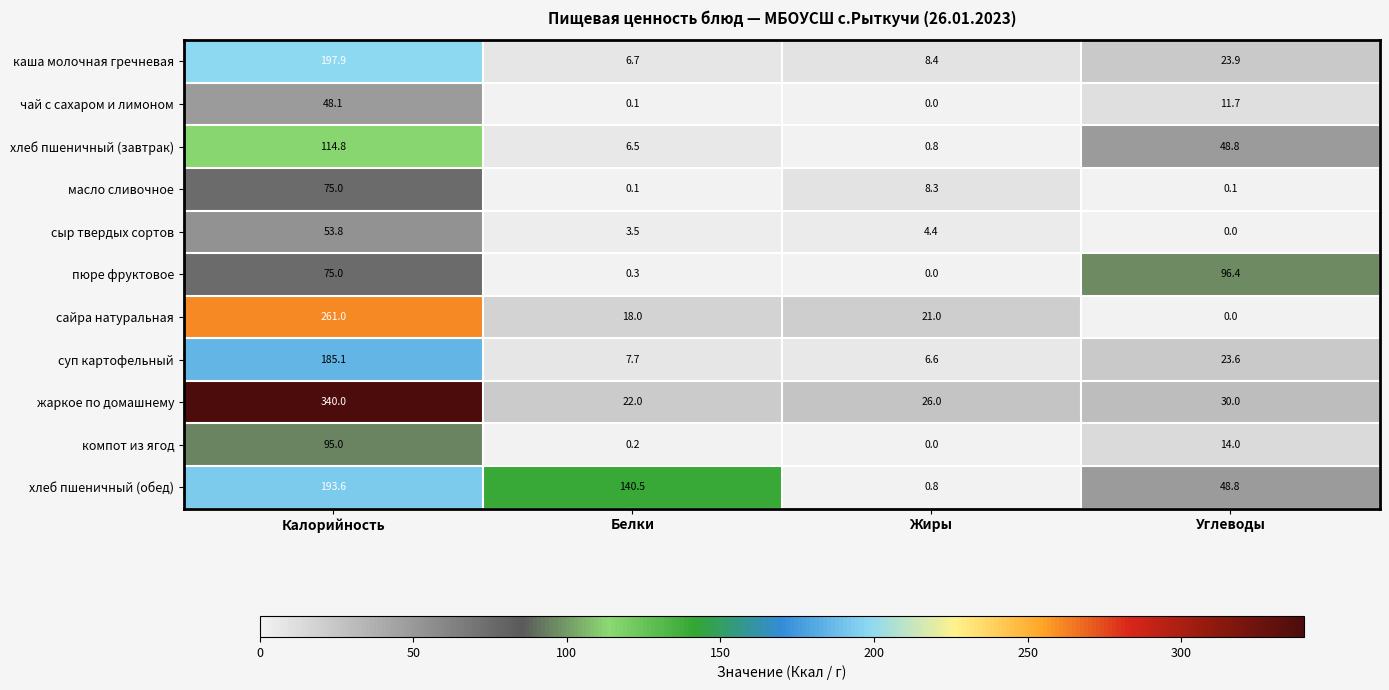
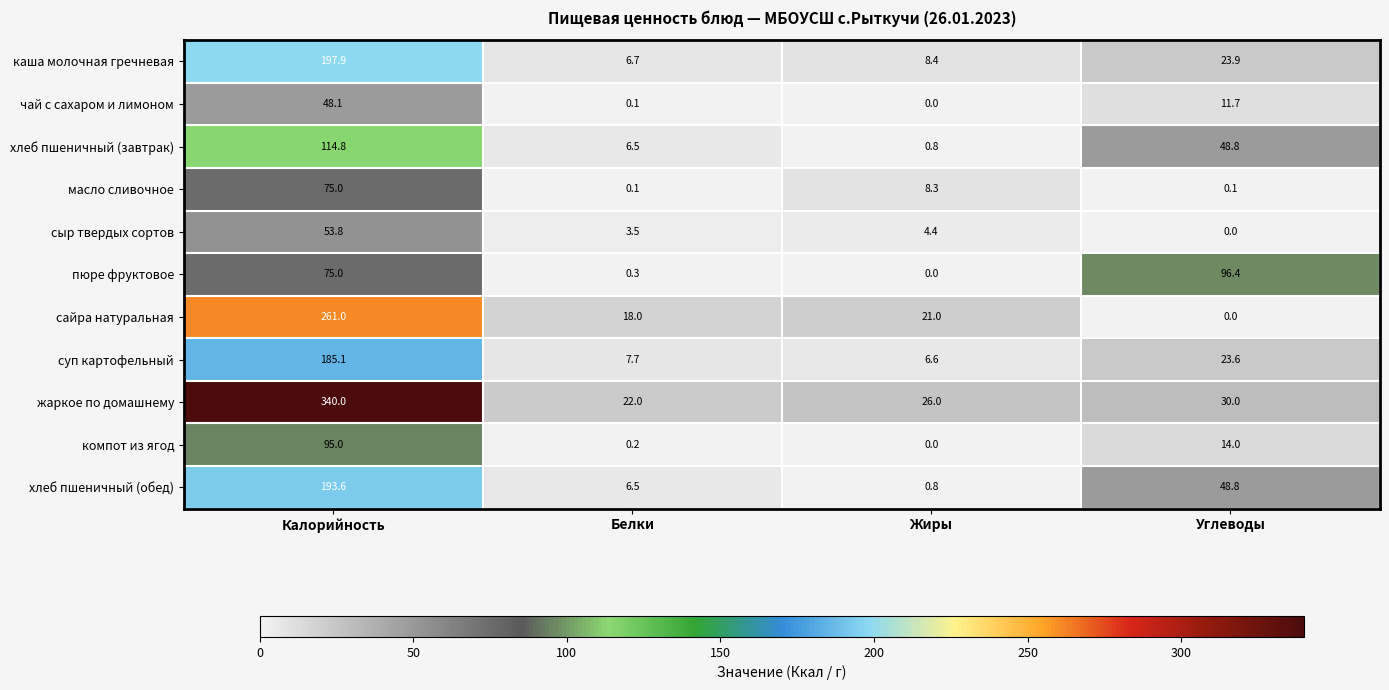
хлеб пшеничный (обед), Белки: 140.5 -> 6.5
